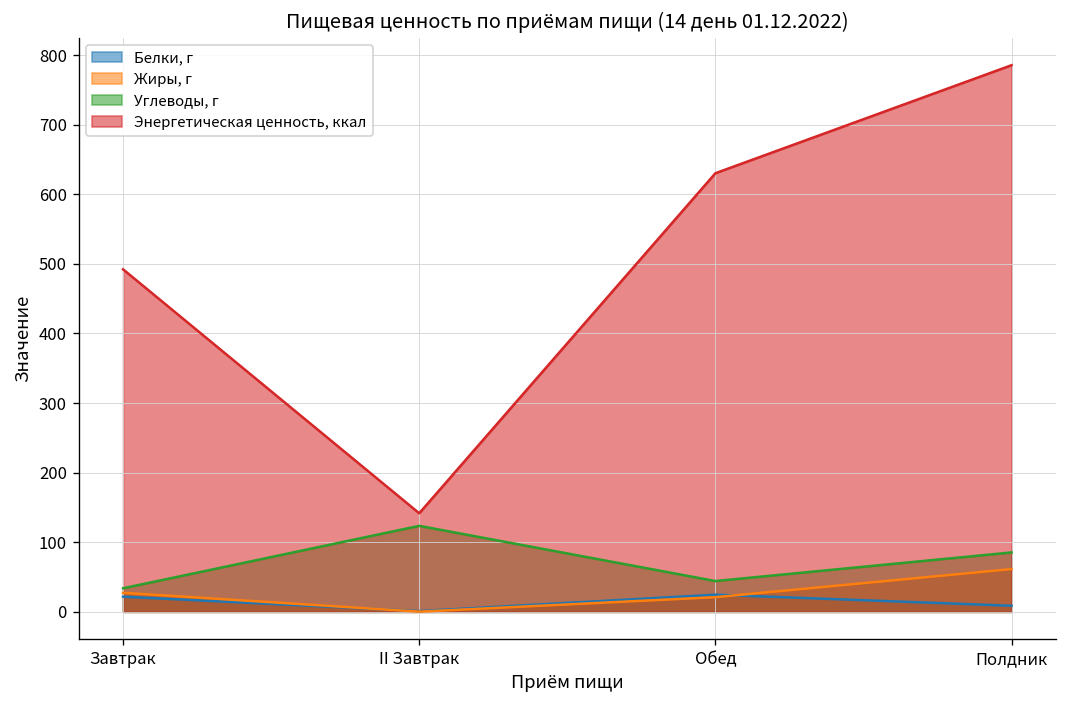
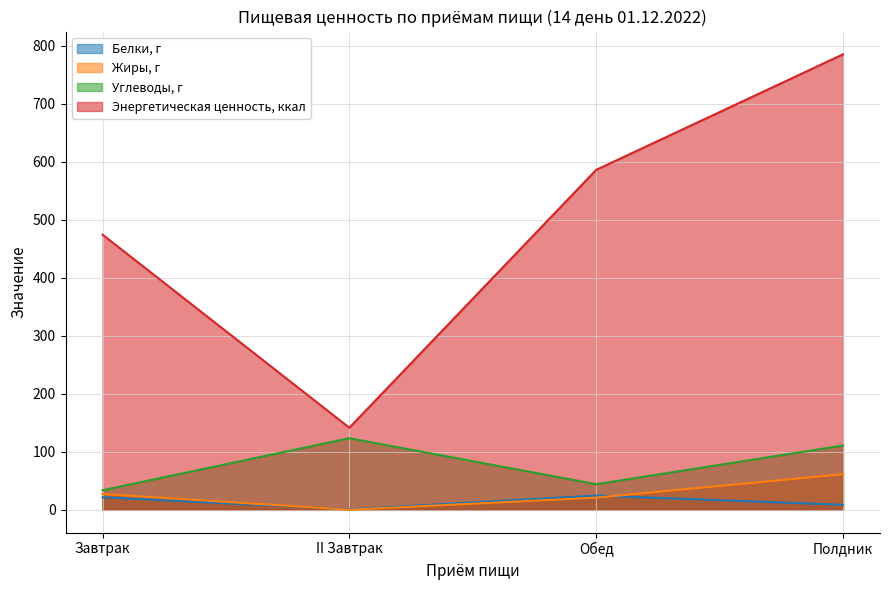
Энергетическая ценность, ккал, Завтрак: 490 -> 470
Энергетическая ценность, ккал, Обед: 630 -> 590
Углеводы, г, Полдник: 90 -> 110
